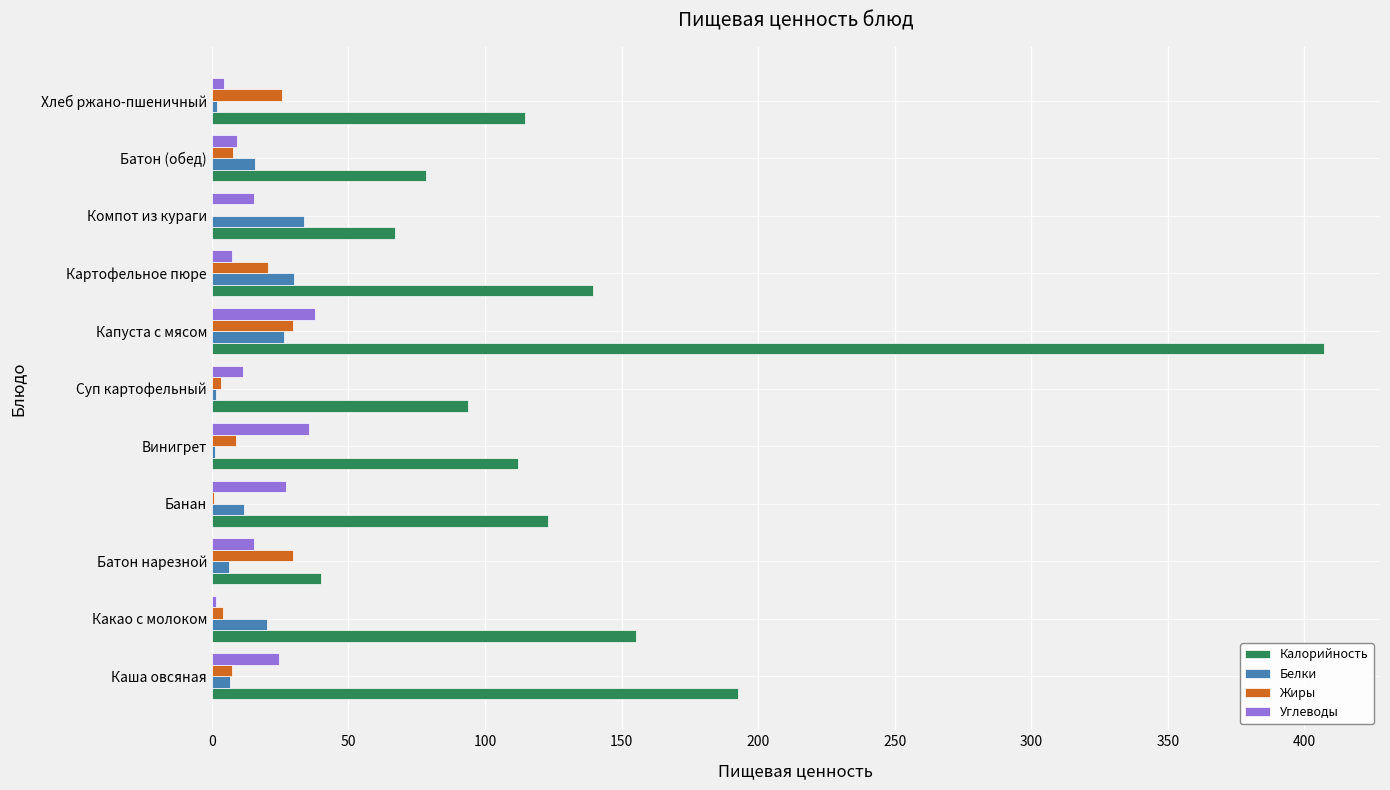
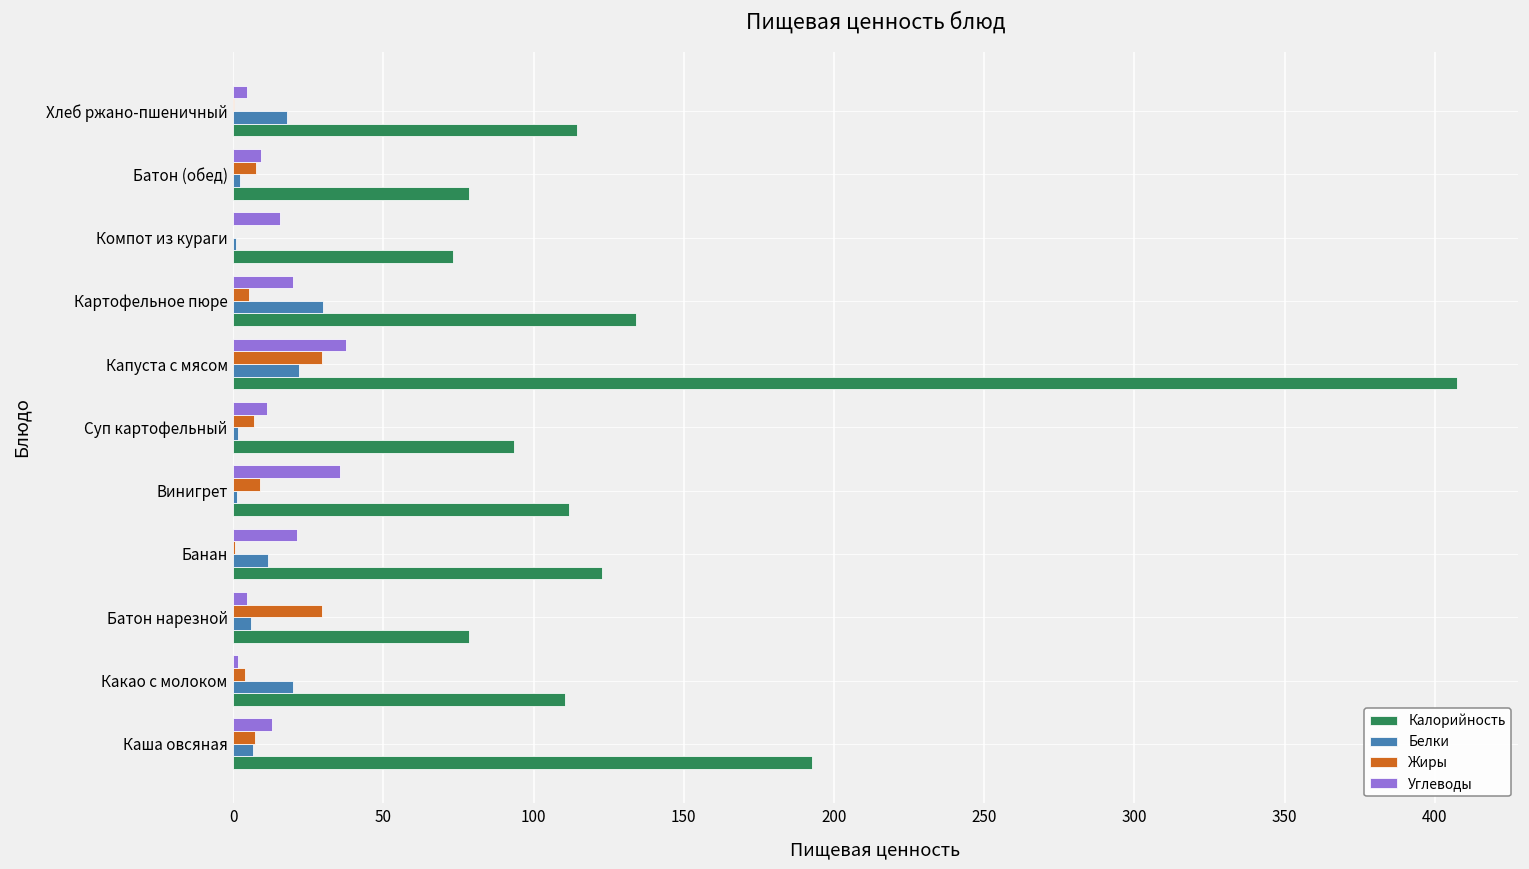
Жиры, Хлеб ржано-пшеничный: 26 -> 0
Белки, Хлеб ржано-пшеничный: 2 -> 18
Белки, Батон (обед): 16 -> 2
Белки, Компот из кураги: 34 -> 1
Калорийность, Компот из кураги: 67 -> 73
Углеводы, Картофельное пюре: 8 -> 20
Жиры, Картофельное пюре: 21 -> 5
Калорийность, Картофельное пюре: 139 -> 134
Белки, Капуста с мясом: 26 -> 22
Жиры, Суп картофельный: 3 -> 7
Углеводы, Банан: 27 -> 21
Углеводы, Батон нарезной: 15 -> 5
Калорийность, Батон нарезной: 40 -> 79
Калорийность, Какао с молоком: 155 -> 111
Углеводы, Каша овсяная: 25 -> 13
